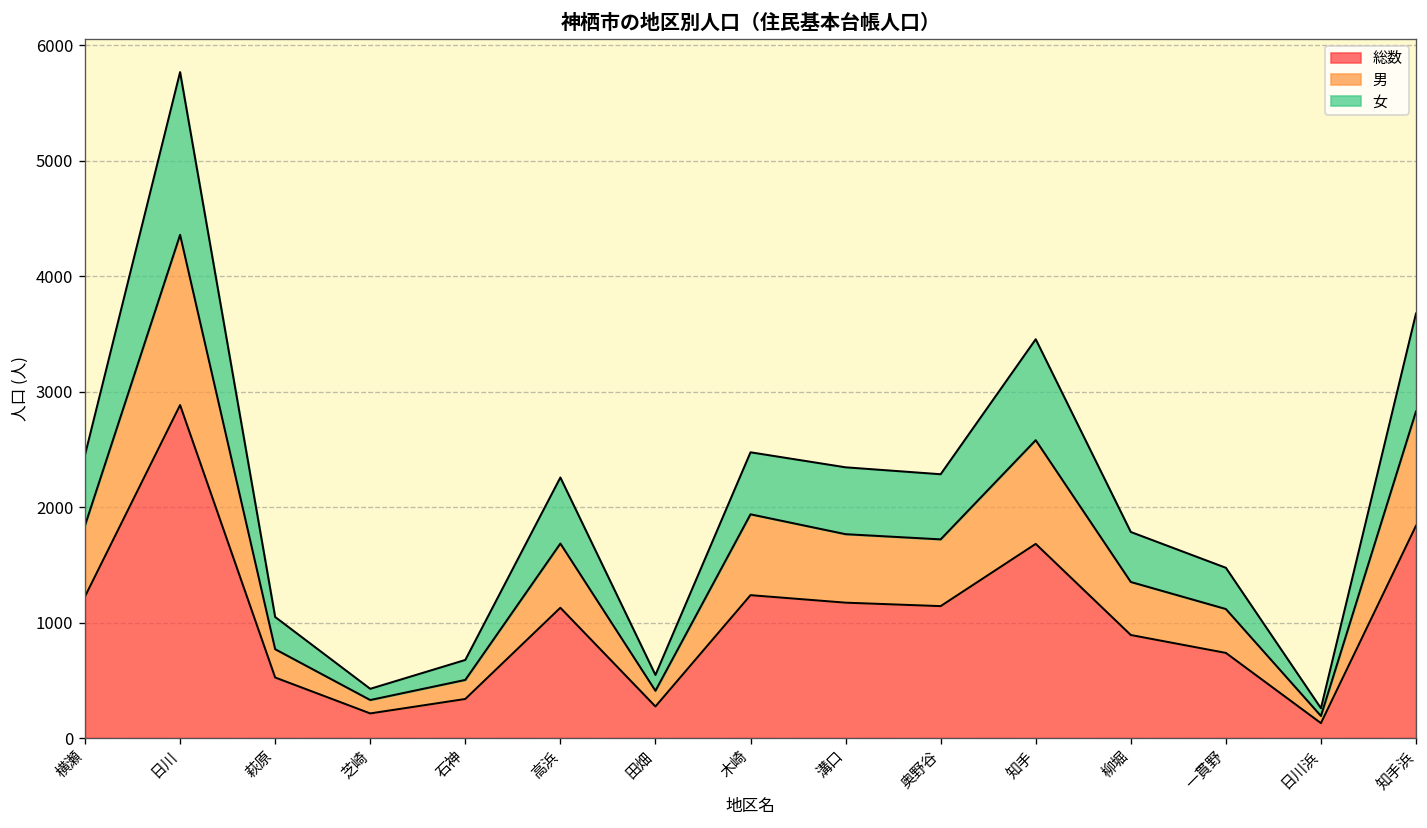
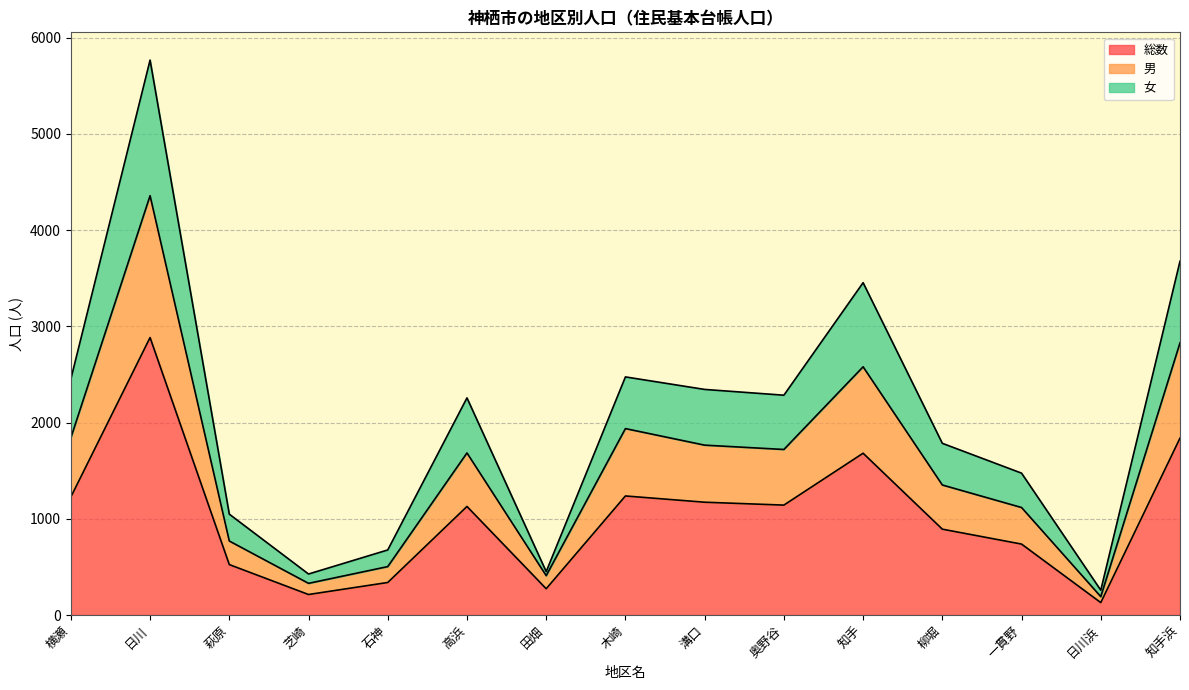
女, 田畑: 100 -> 0
